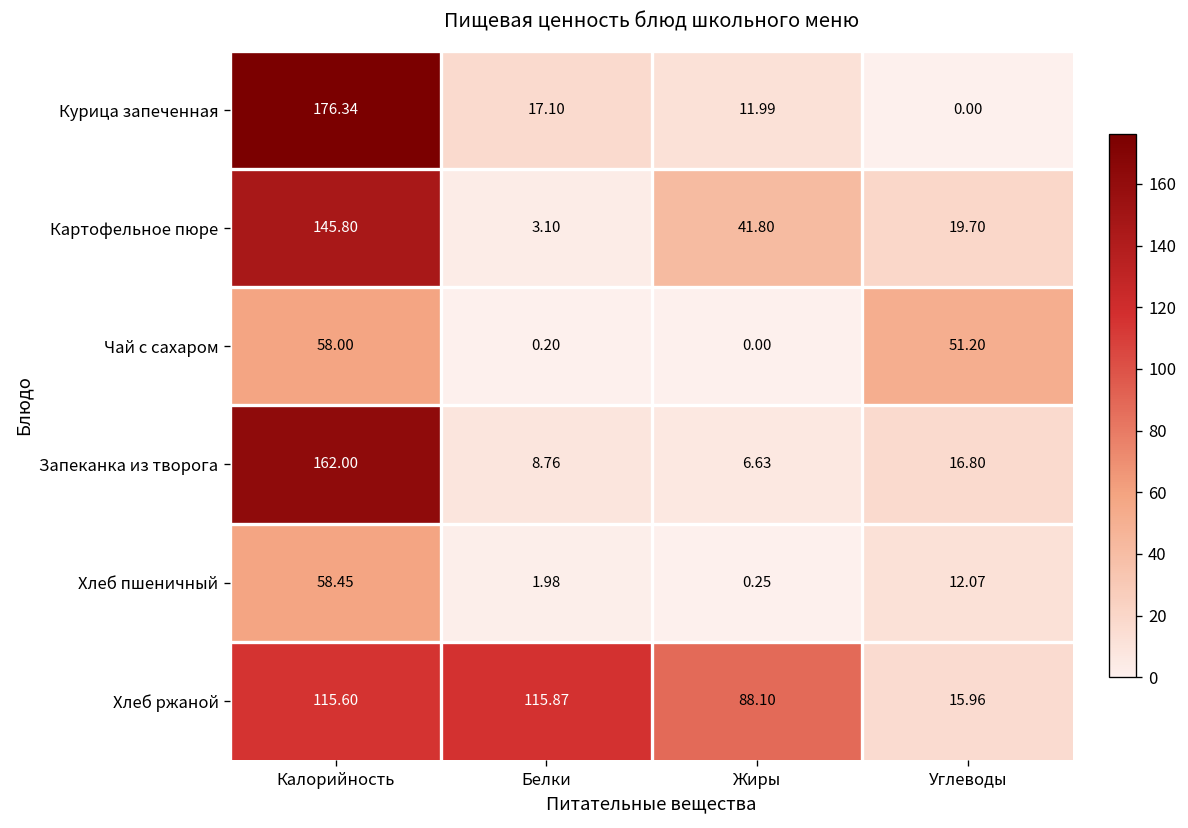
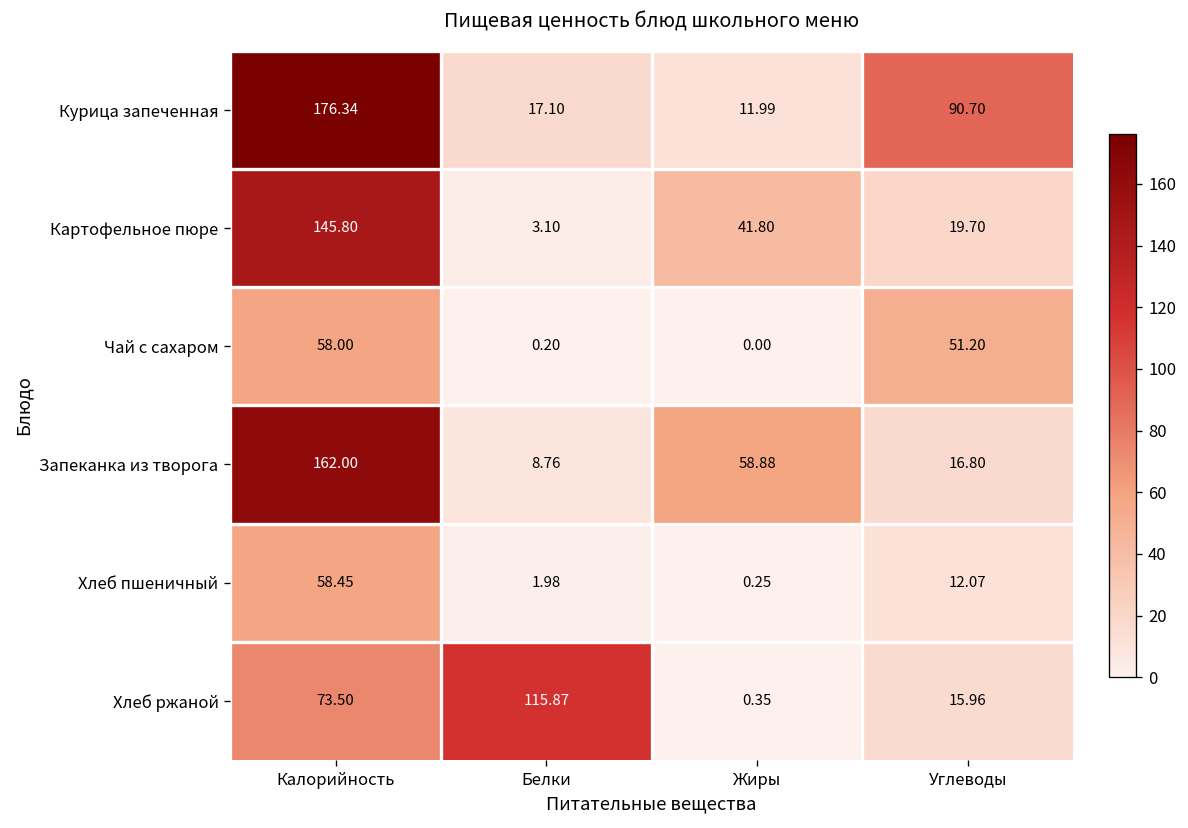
Курица запеченная, Углеводы: 0.00 -> 90.70
Запеканка из творога, Жиры: 6.63 -> 58.88
Хлеб ржаной, Калорийность: 115.60 -> 73.50
Хлеб ржаной, Жиры: 88.10 -> 0.35
